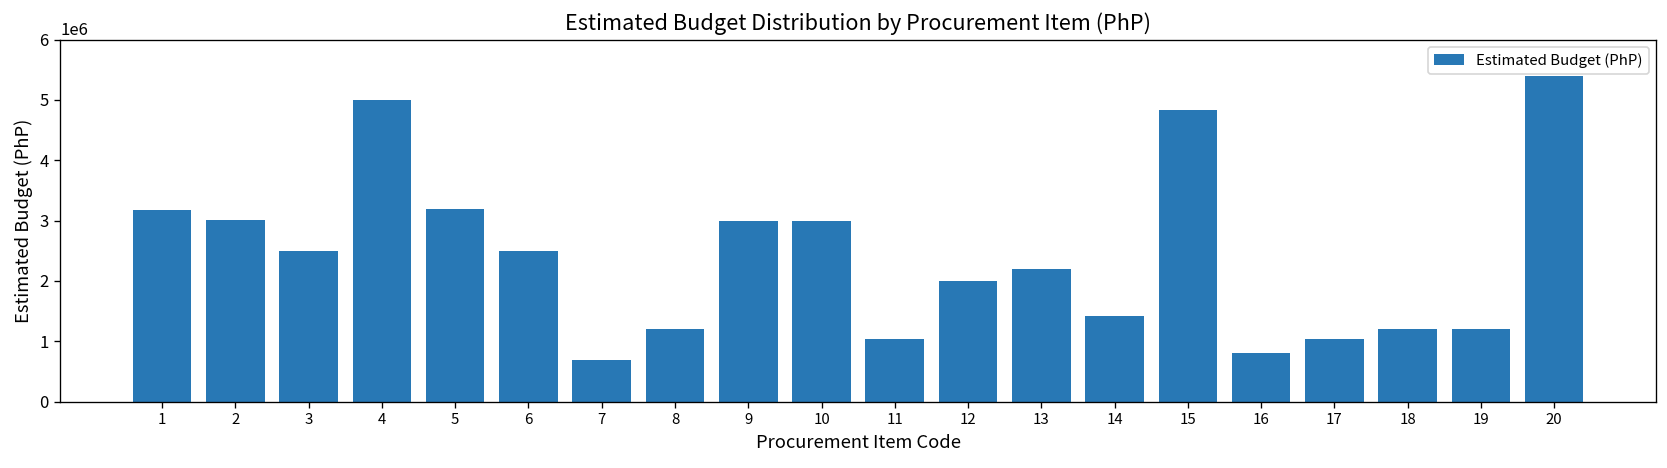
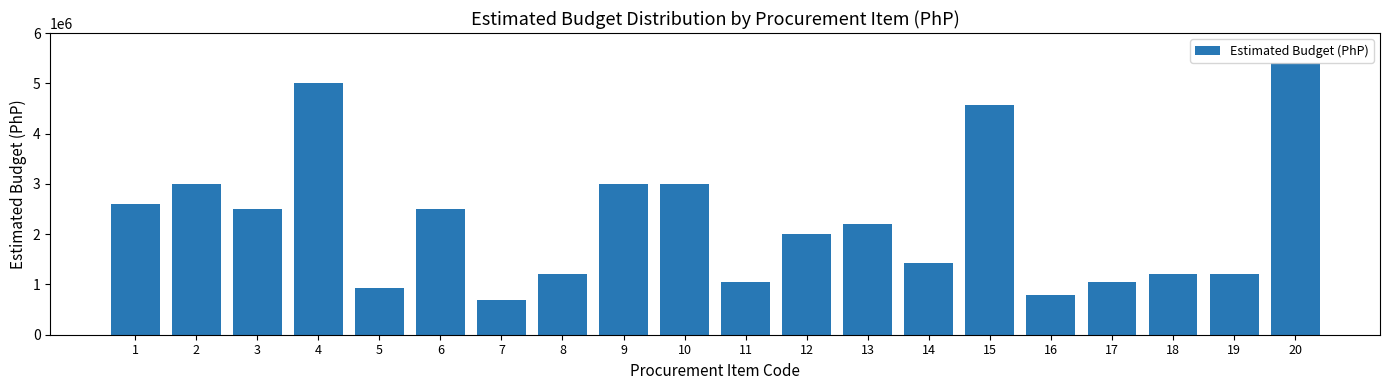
1: 3200000 -> 2600000
5: 3200000 -> 900000
15: 4800000 -> 4600000
